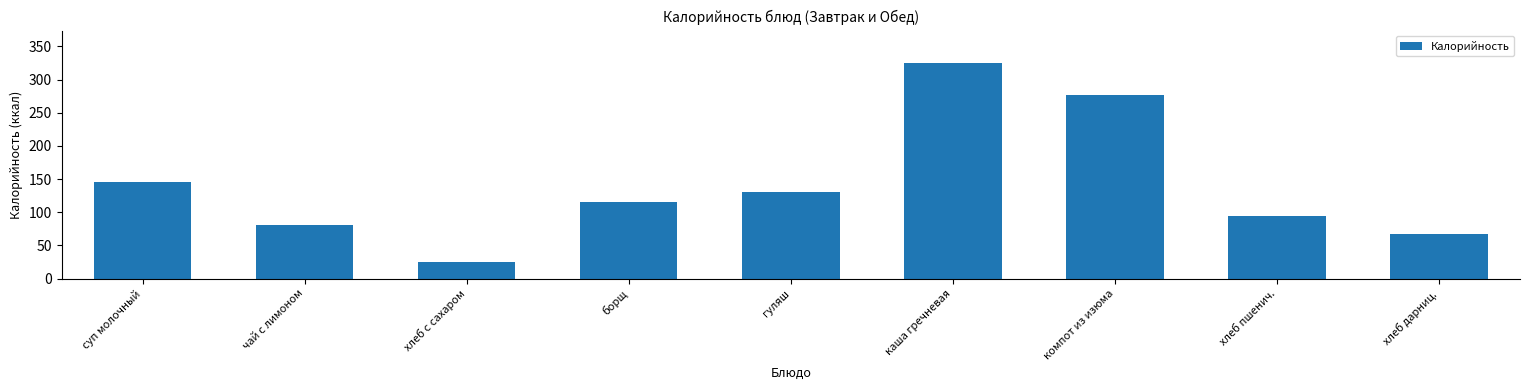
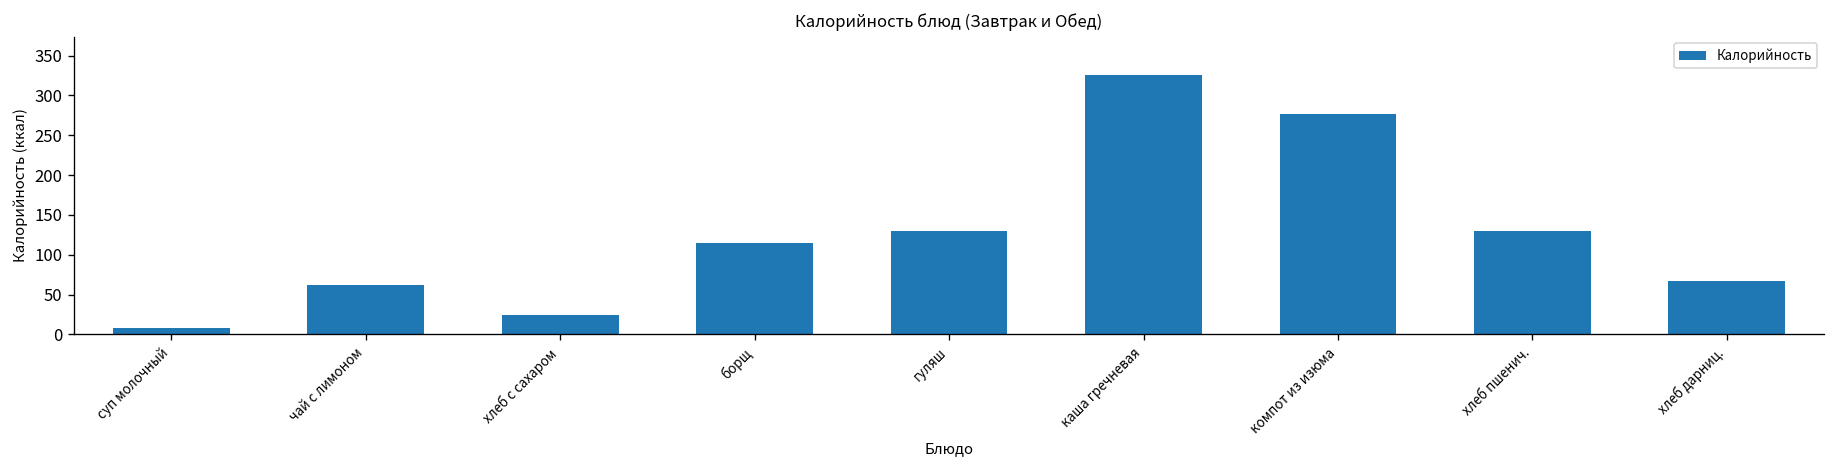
суп молочный: 150 -> 10
чай с лимоном: 80 -> 60
хлеб пшенич.: 90 -> 130
